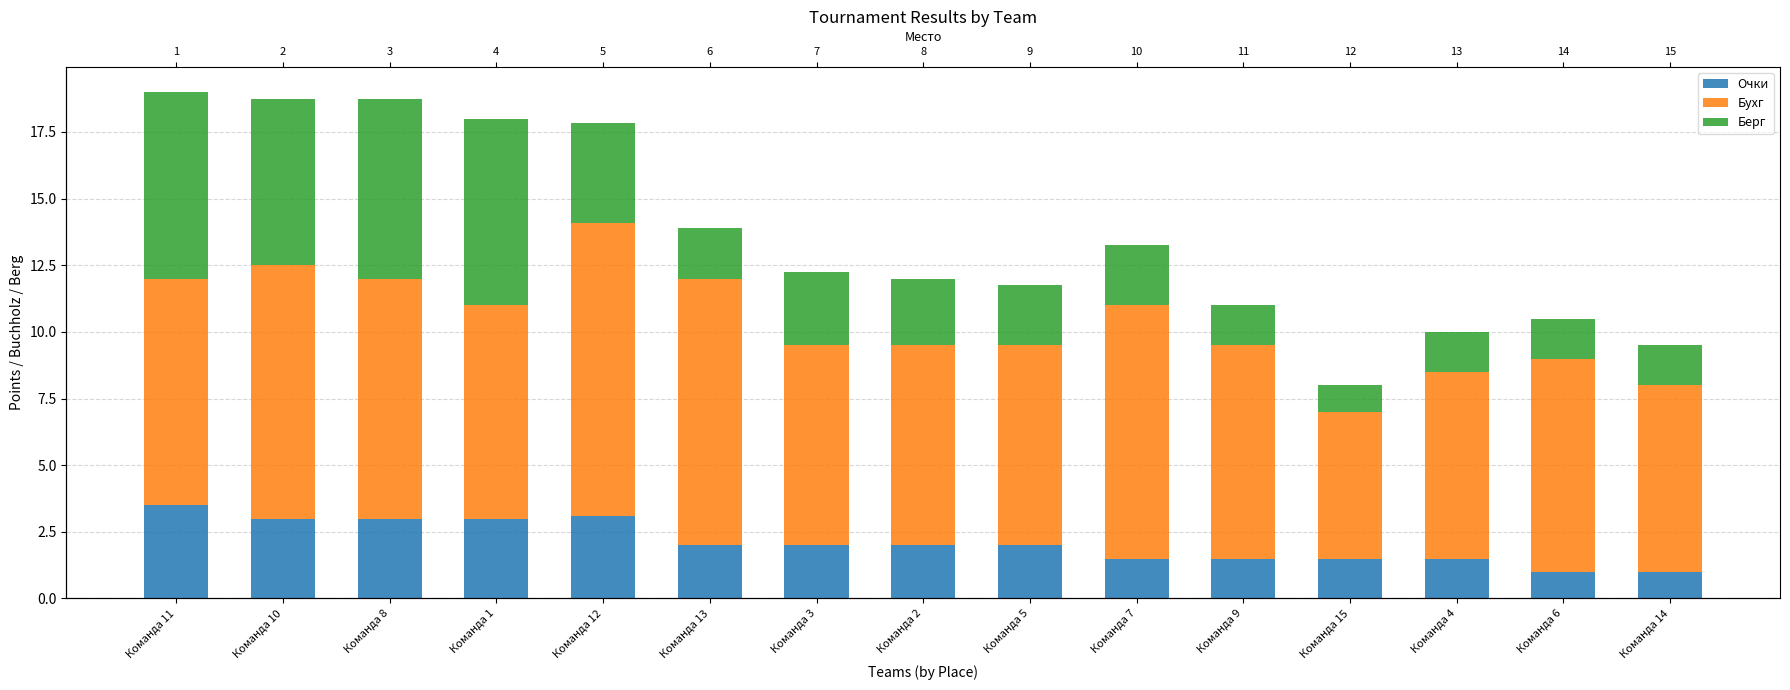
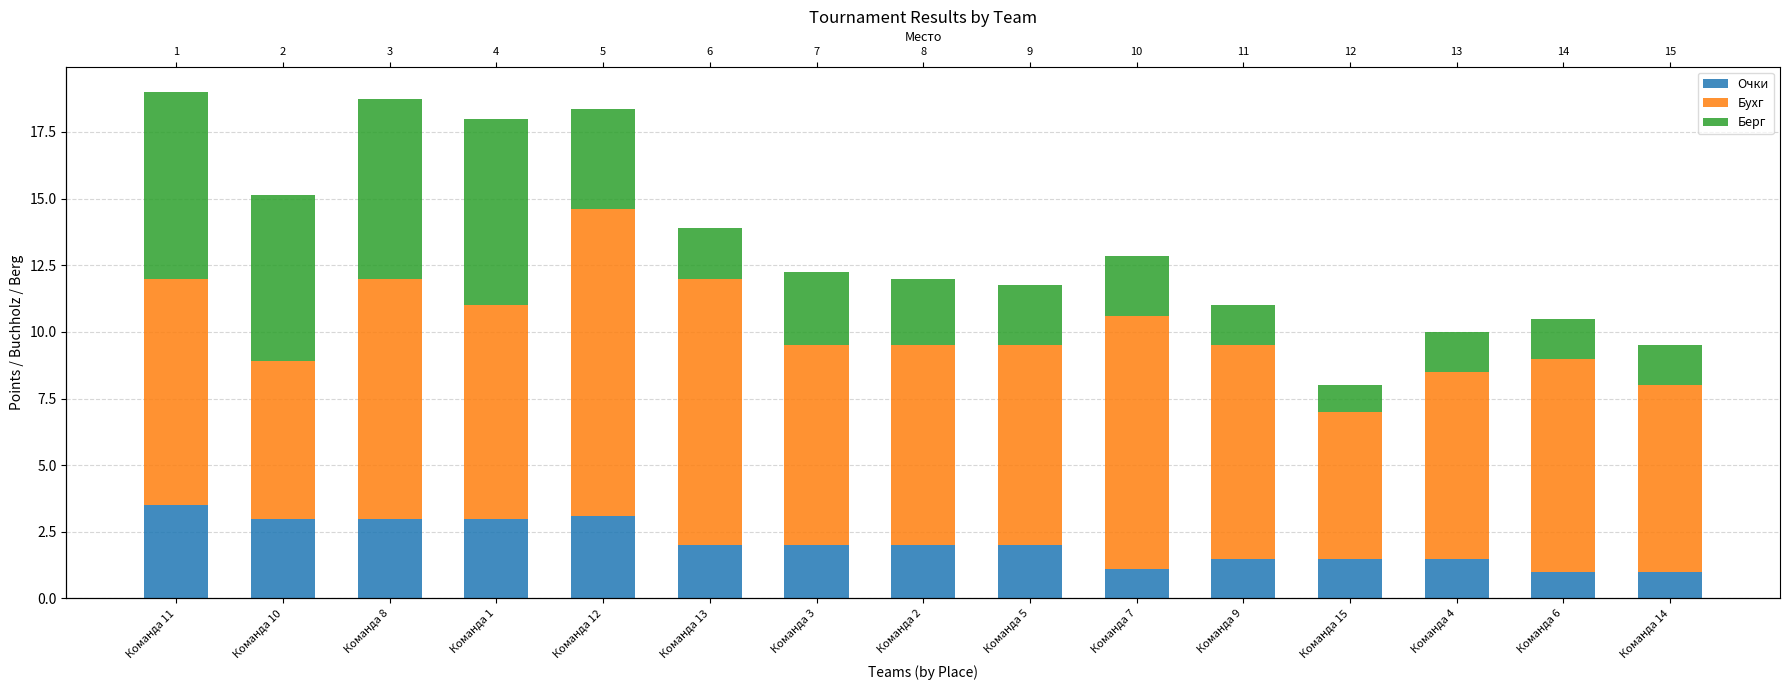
Бухг, Команда 10: 9.5 -> 5.9
Бухг, Команда 12: 11.0 -> 11.5
Очки, Команда 7: 1.5 -> 1.1
